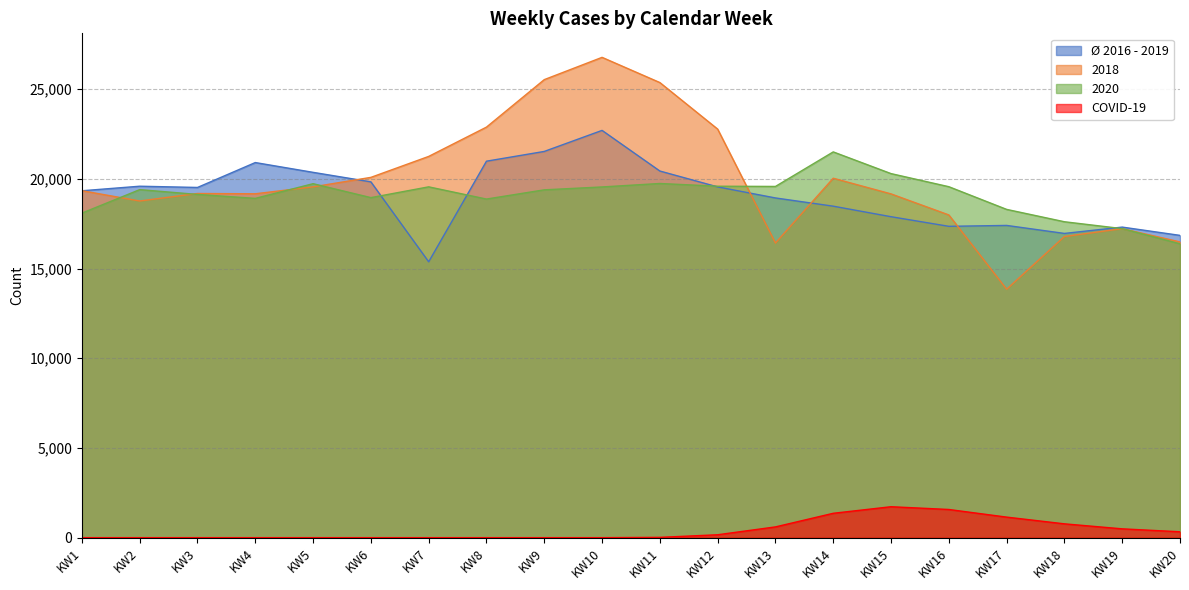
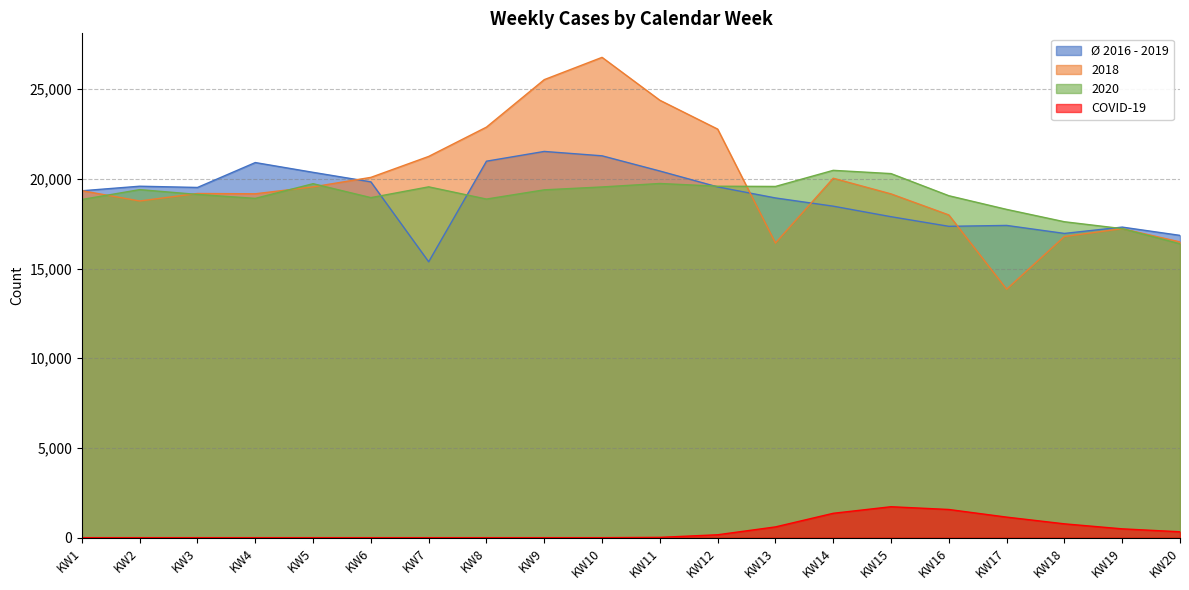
2020, KW1: 18,100 -> 18,900
Ø 2016 - 2019, KW10: 22,700 -> 21,300
2018, KW11: 25,400 -> 24,400
2020, KW14: 21,500 -> 20,500
2020, KW16: 19,600 -> 19,100
